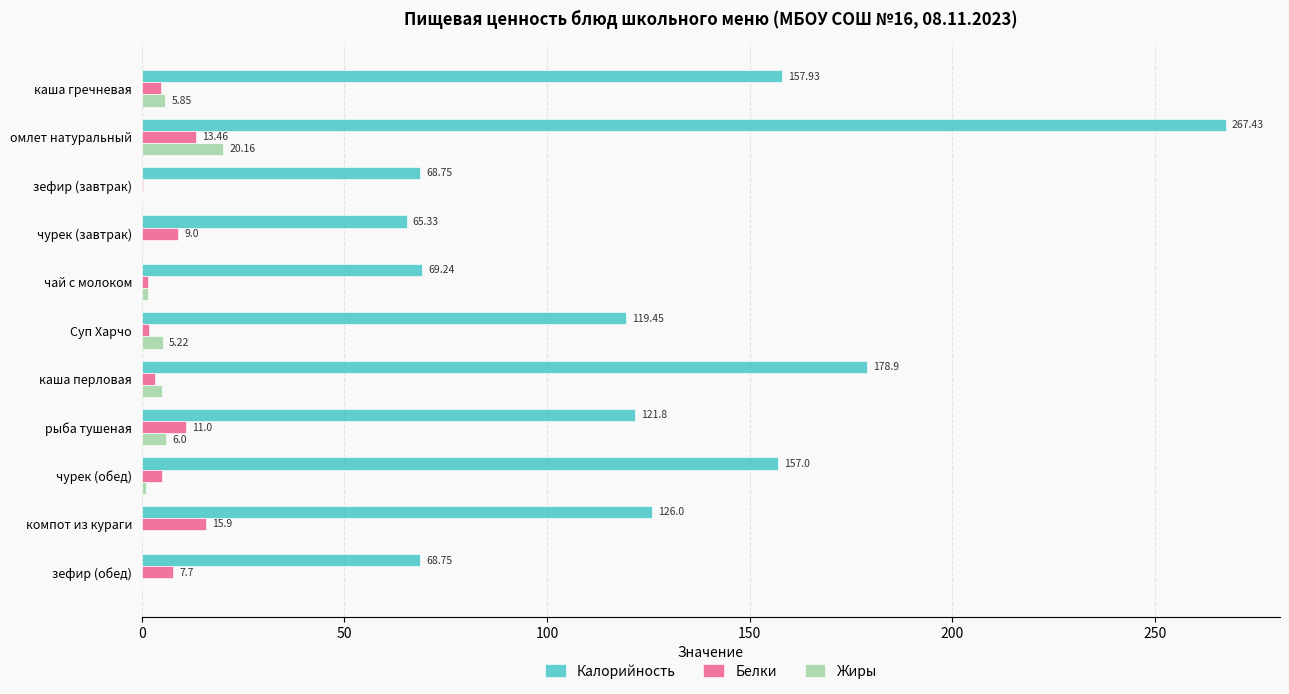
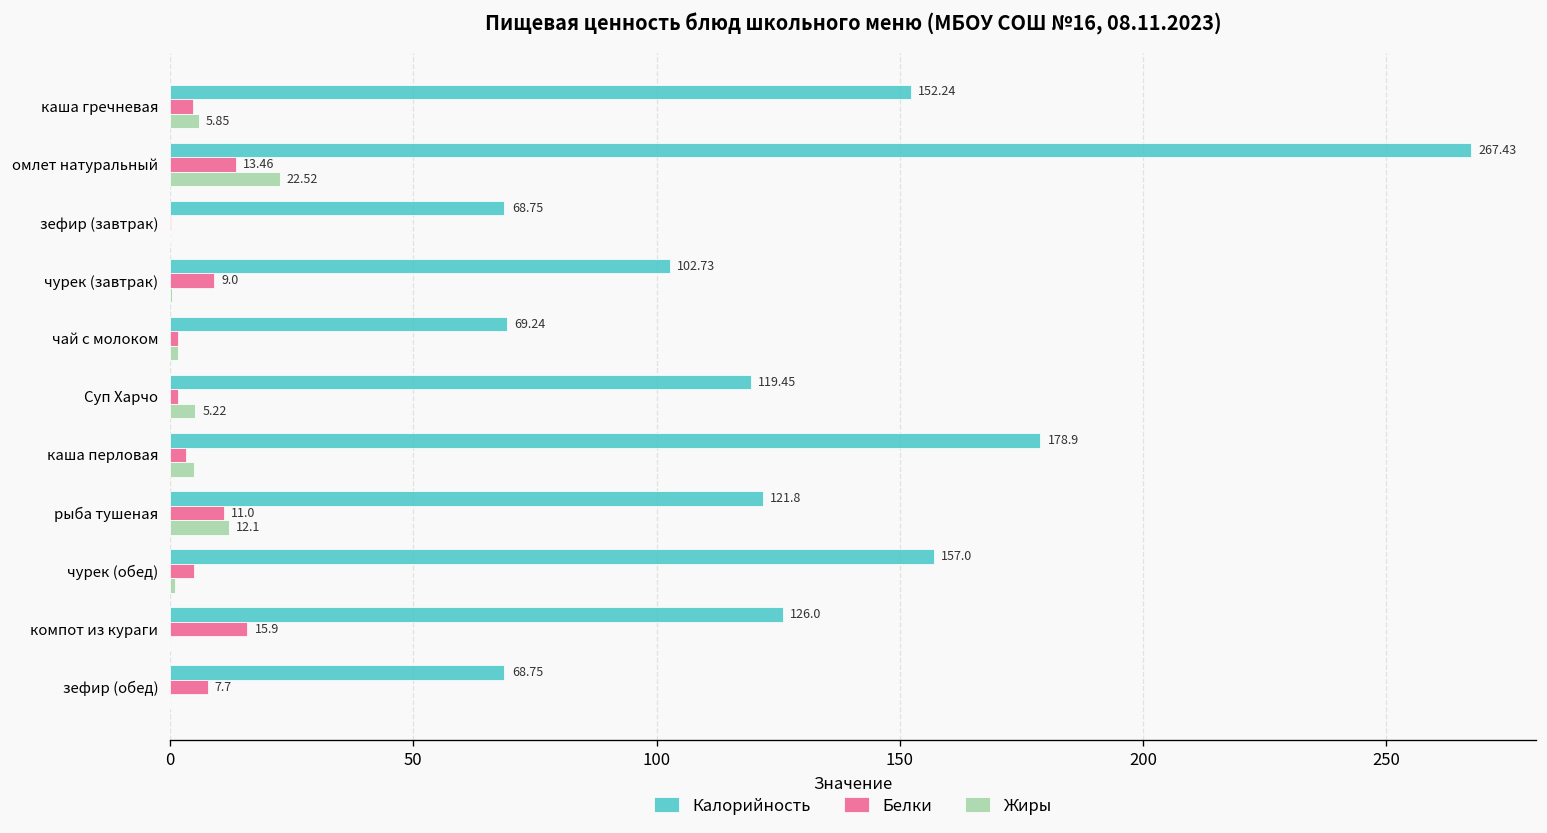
Калорийность, каша гречневая: 157.93 -> 152.24
Жиры, омлет натуральный: 20.16 -> 22.52
Калорийность, чурек (завтрак): 65.33 -> 102.73
Жиры, рыба тушеная: 6.0 -> 12.1
